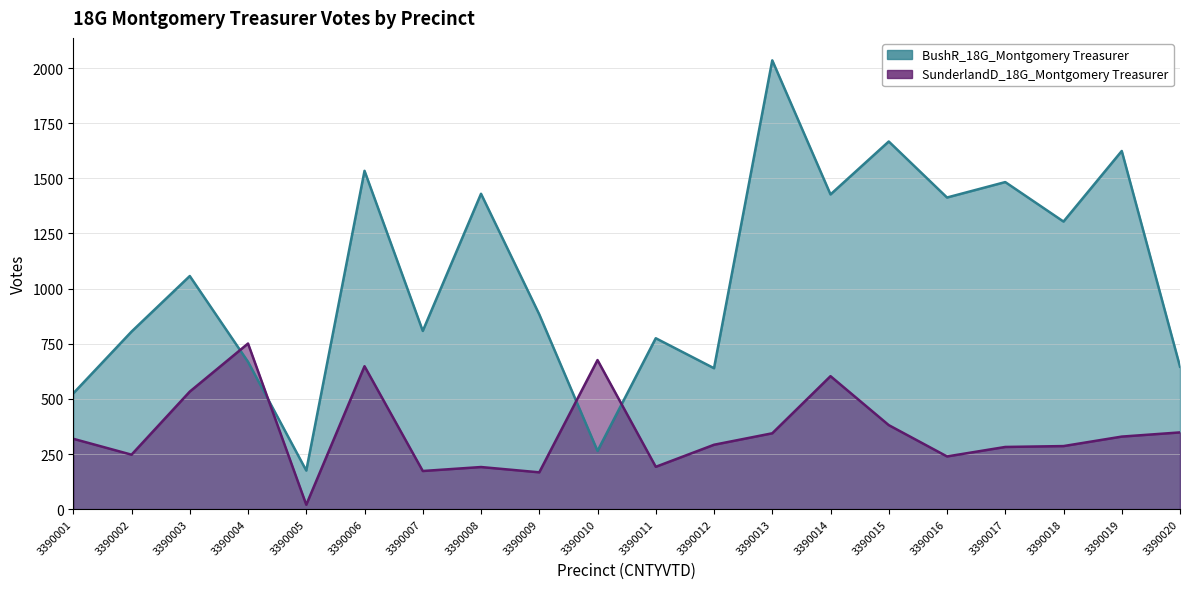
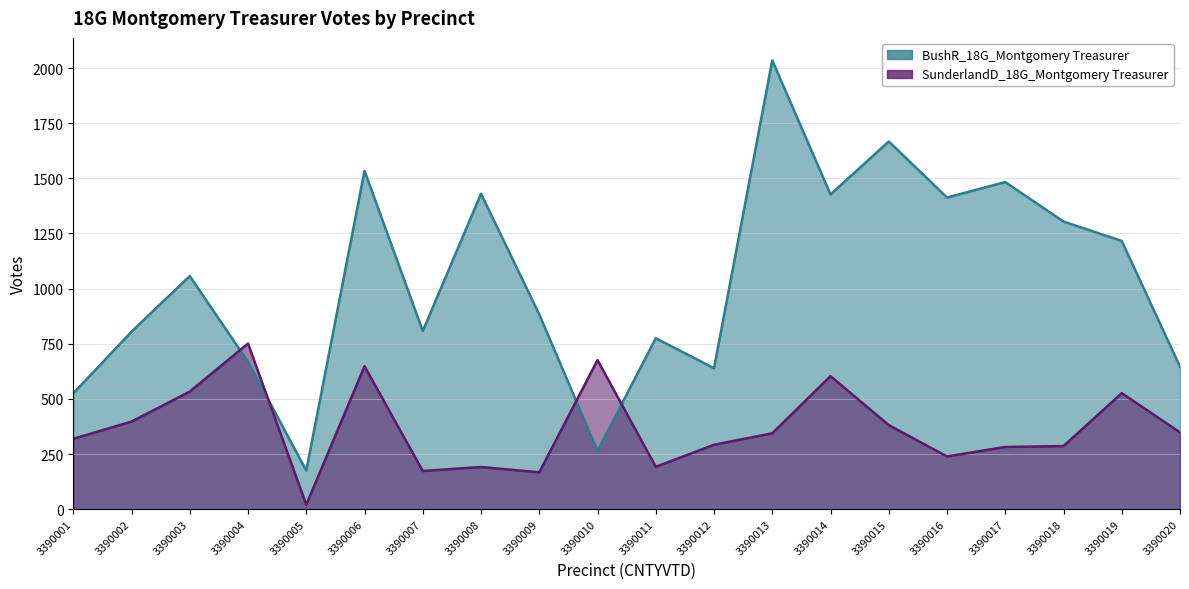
SunderlandD_18G_Montgomery Treasurer, 3390002: 250 -> 400
BushR_18G_Montgomery Treasurer, 3390019: 1620 -> 1220
SunderlandD_18G_Montgomery Treasurer, 3390019: 330 -> 530
